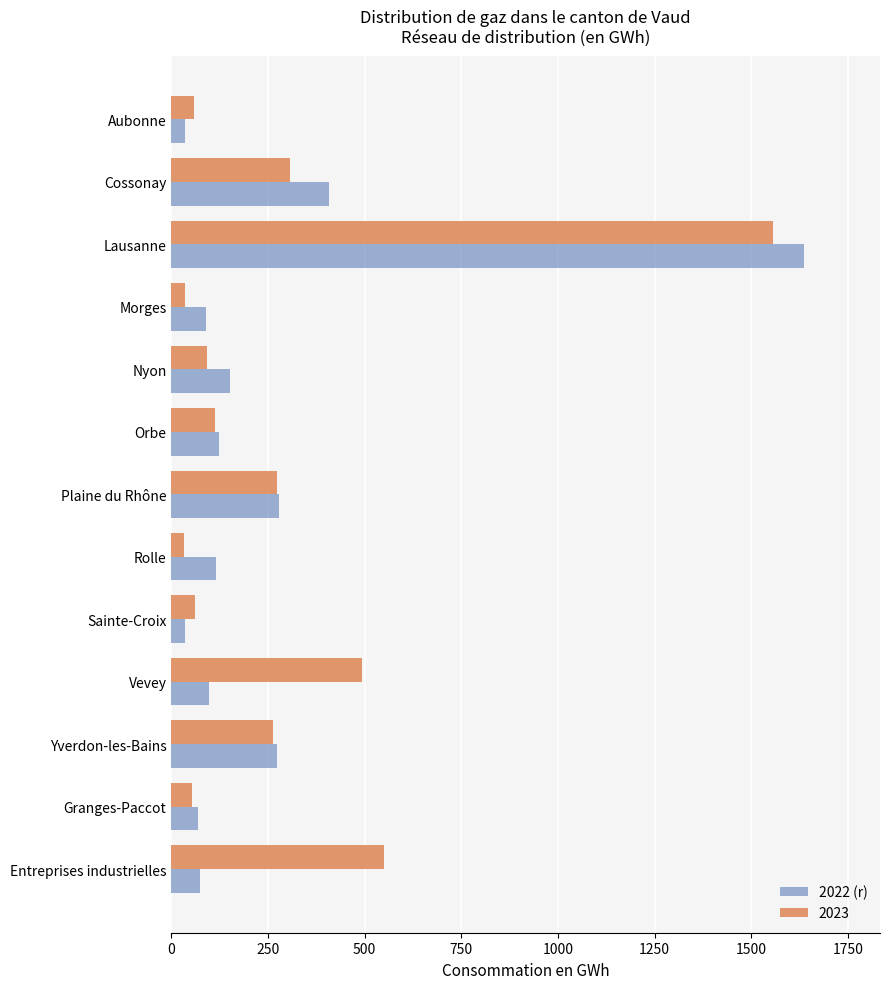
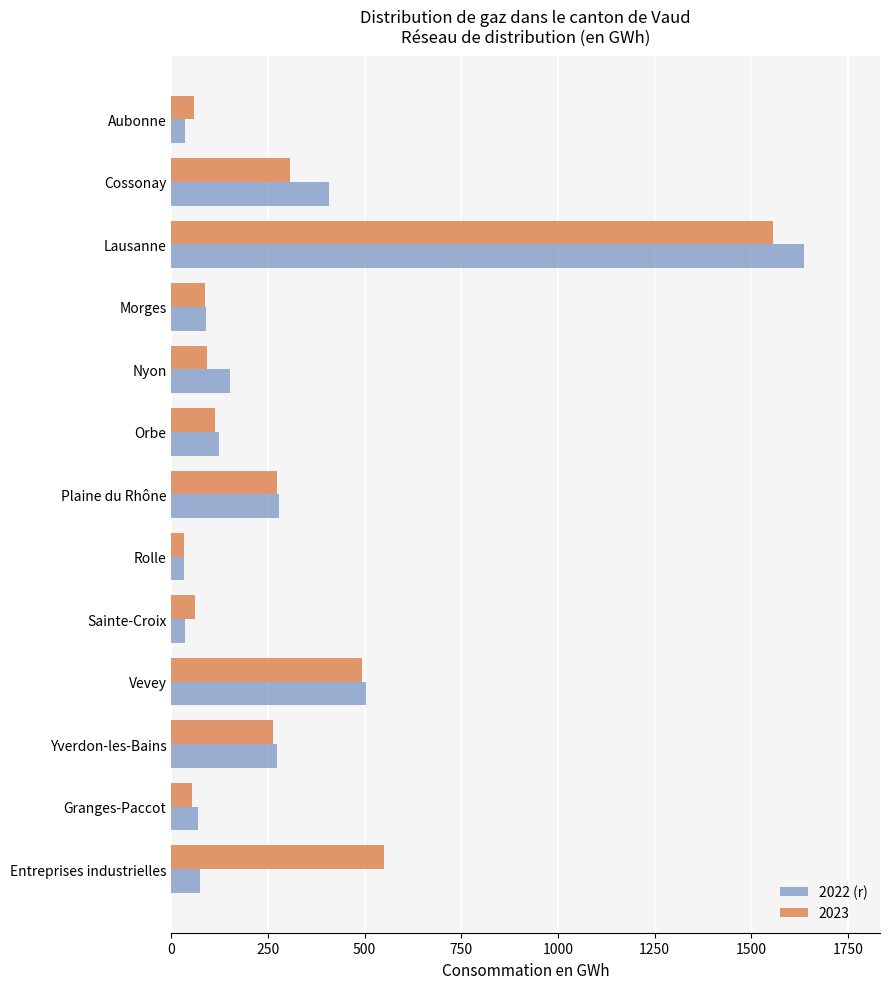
2023, Morges: 40 -> 90
2022 (r), Rolle: 110 -> 30
2022 (r), Vevey: 100 -> 500
